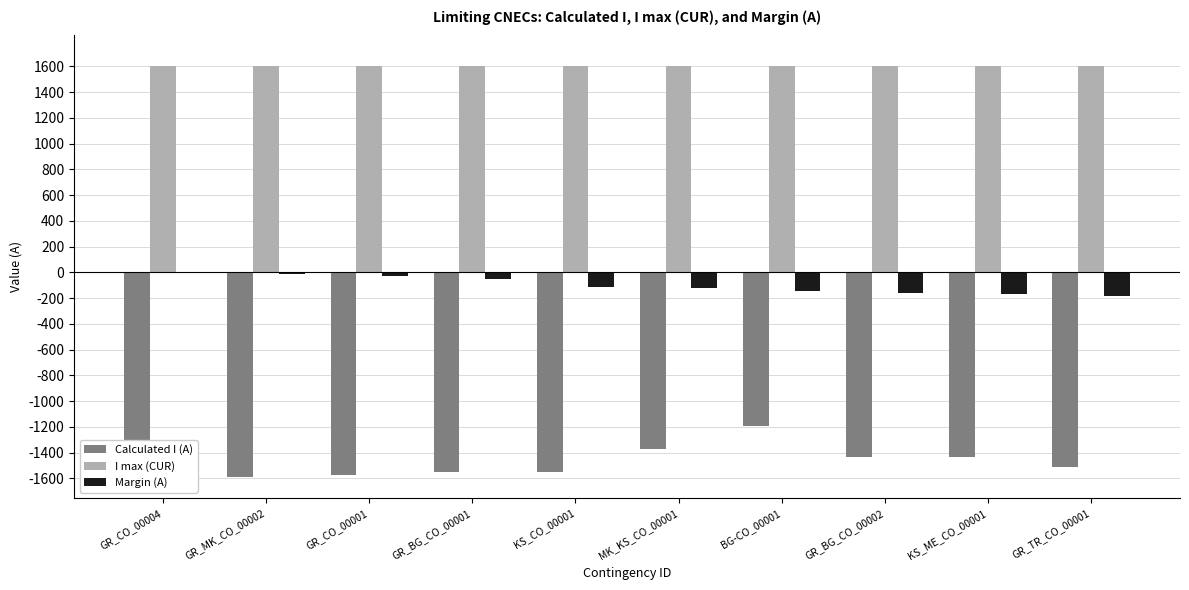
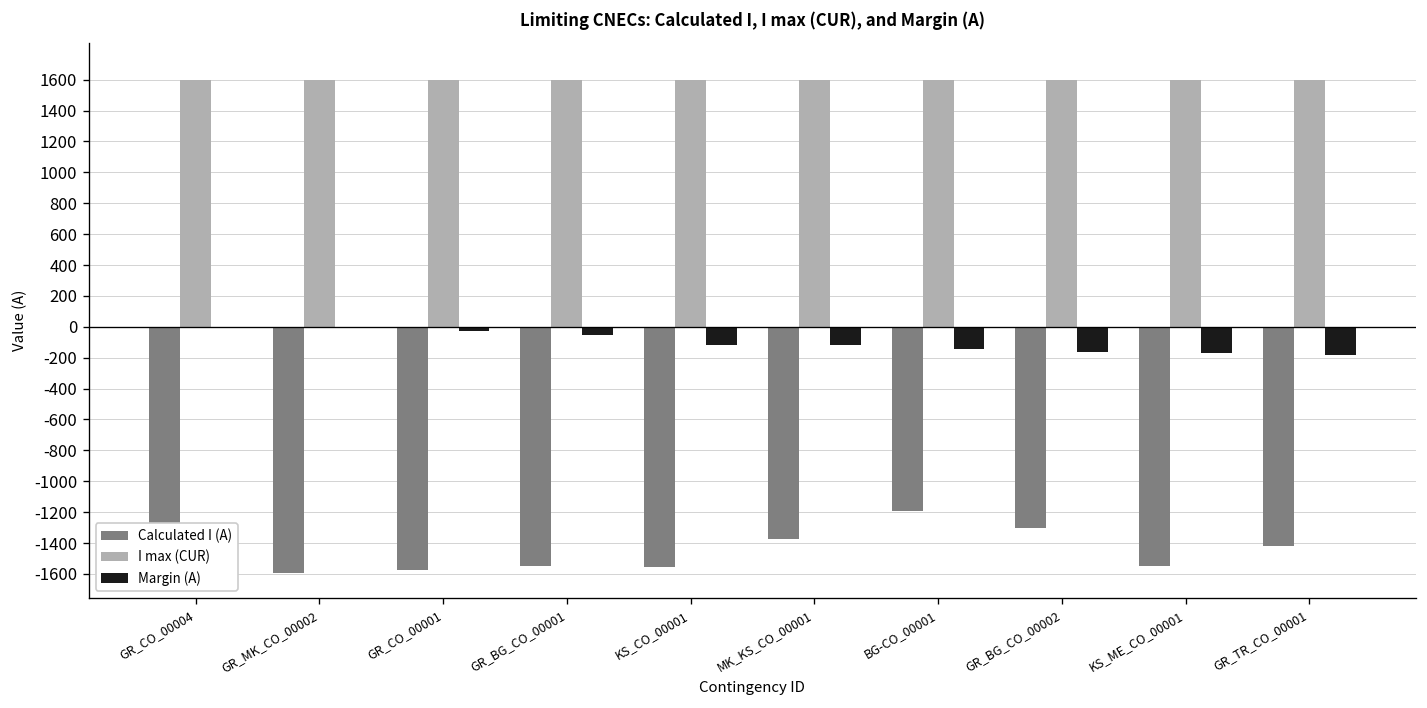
Calculated I (A), GR_BG_CO_00002: -1440 -> -1300
Calculated I (A), KS_ME_CO_00001: -1430 -> -1550
Calculated I (A), GR_TR_CO_00001: -1510 -> -1420
